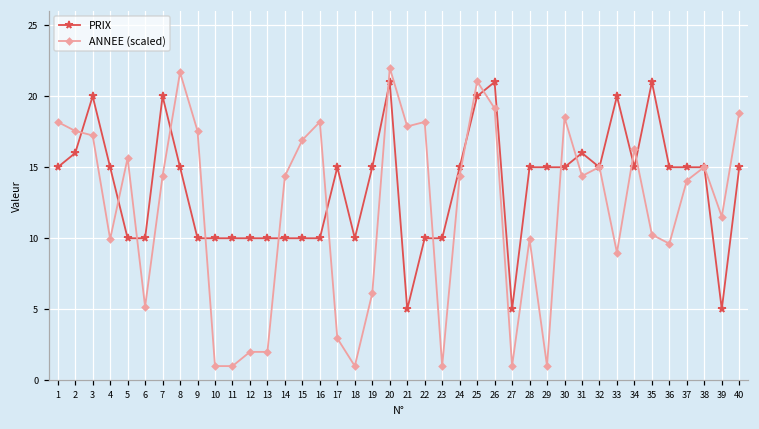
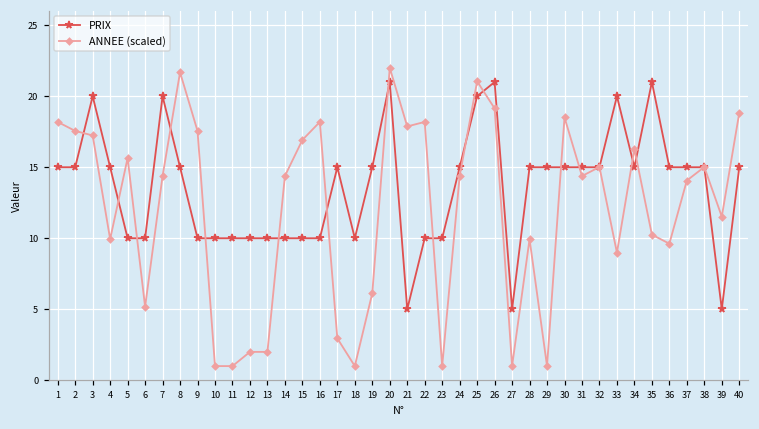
PRIX, 2: 16 -> 15
PRIX, 31: 16 -> 15
